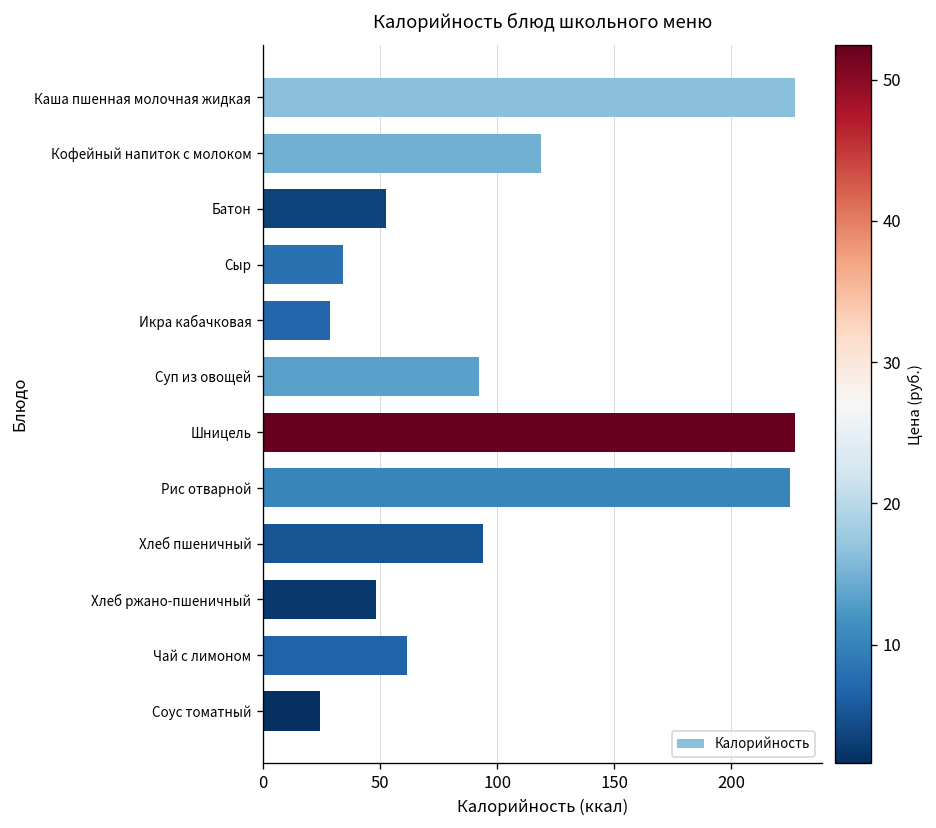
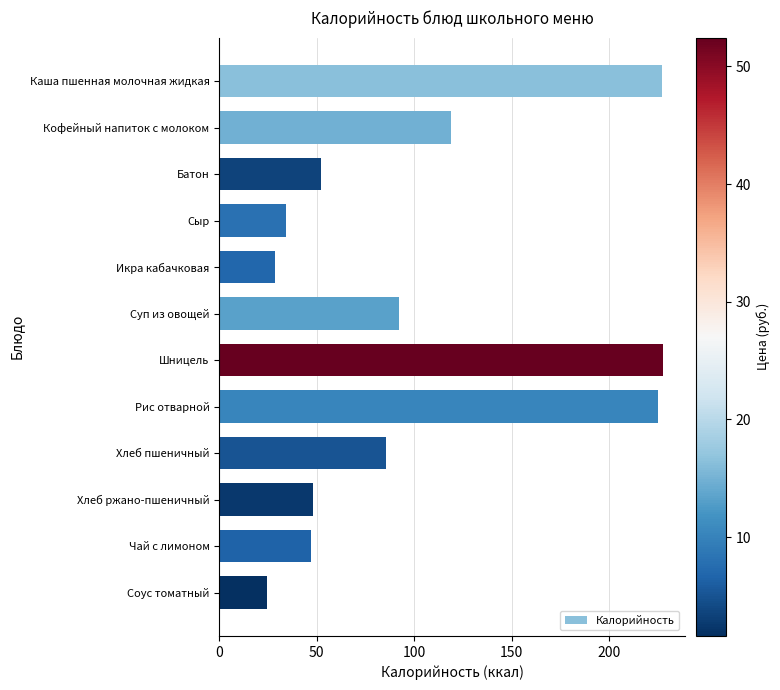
Хлеб пшеничный: 94 -> 86
Чай с лимоном: 62 -> 47
